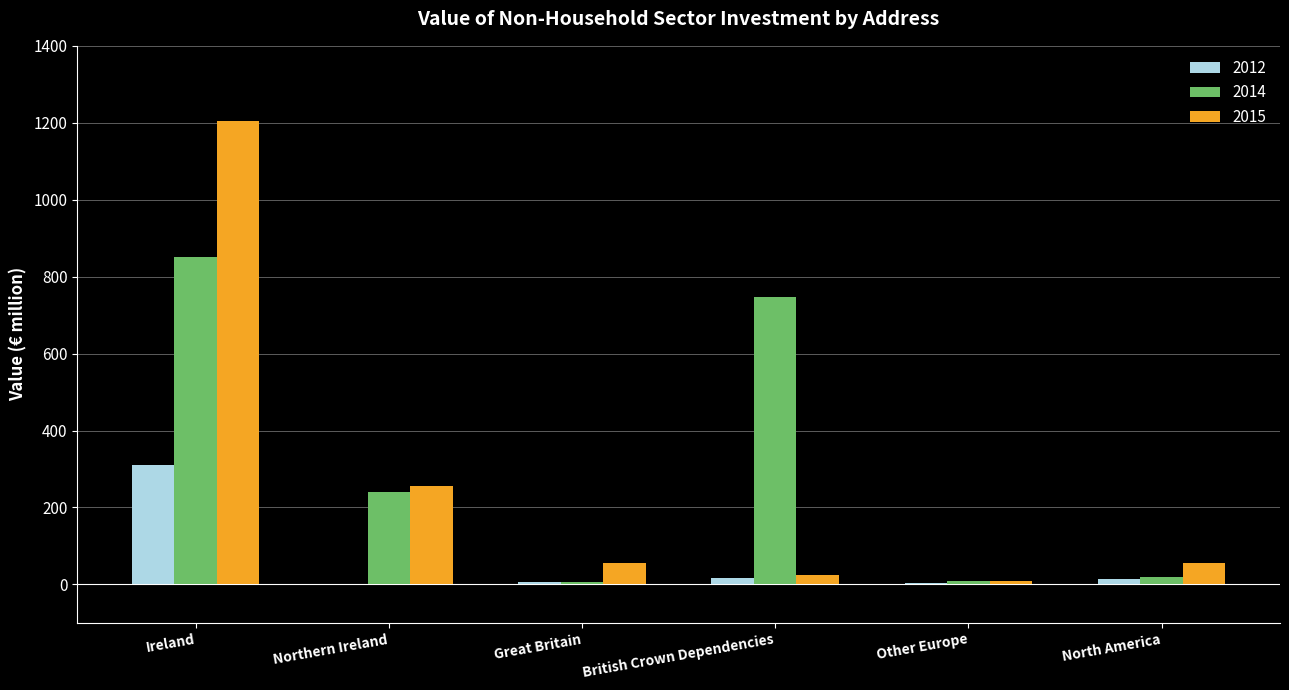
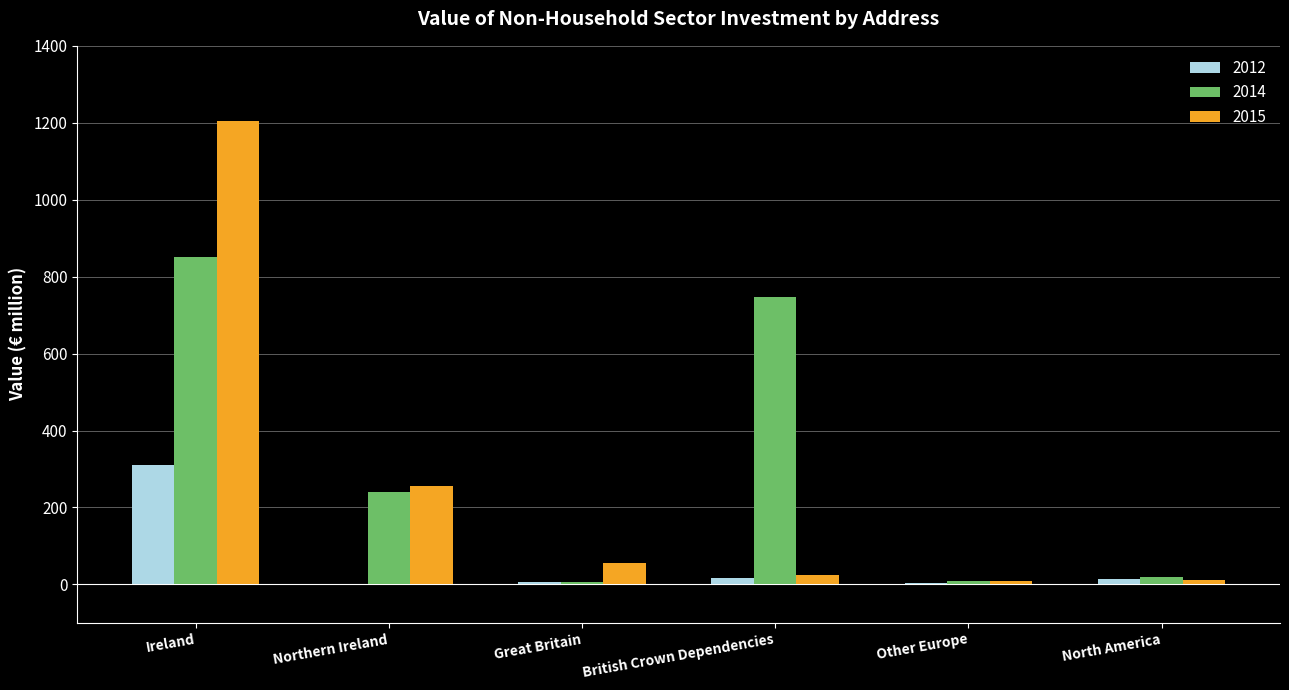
2015, North America: 60 -> 10
